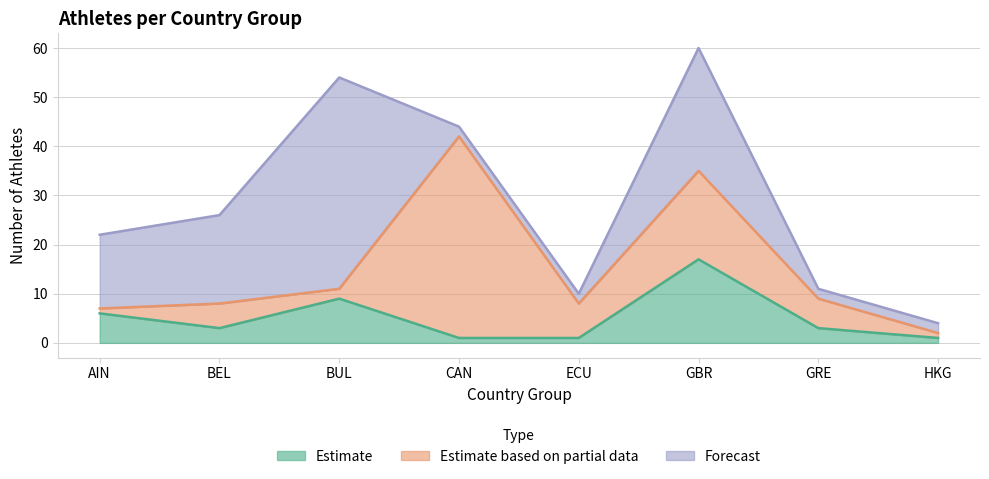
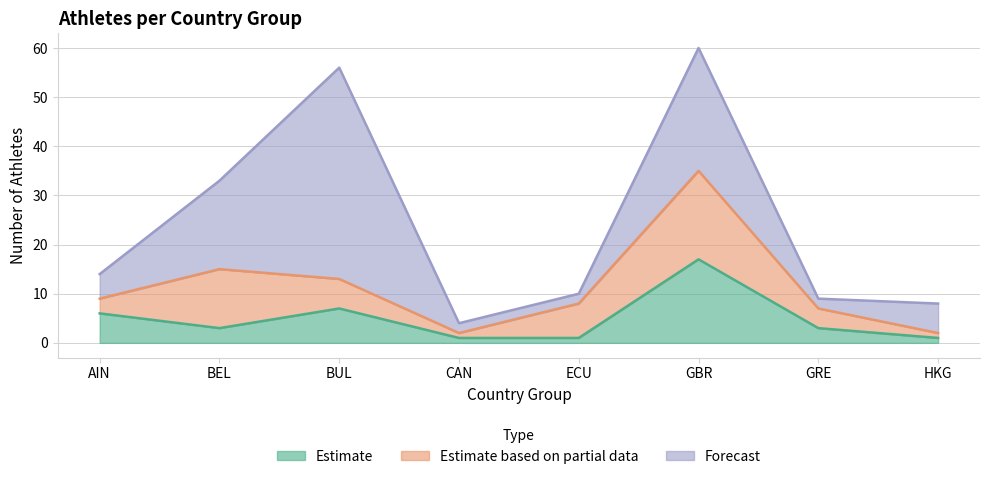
Estimate based on partial data, AIN: 1 -> 3
Forecast, AIN: 15 -> 5
Estimate based on partial data, BEL: 5 -> 12
Estimate, BUL: 9 -> 7
Estimate based on partial data, BUL: 2 -> 6
Estimate based on partial data, CAN: 41 -> 1
Estimate based on partial data, GRE: 6 -> 4
Forecast, HKG: 2 -> 6
